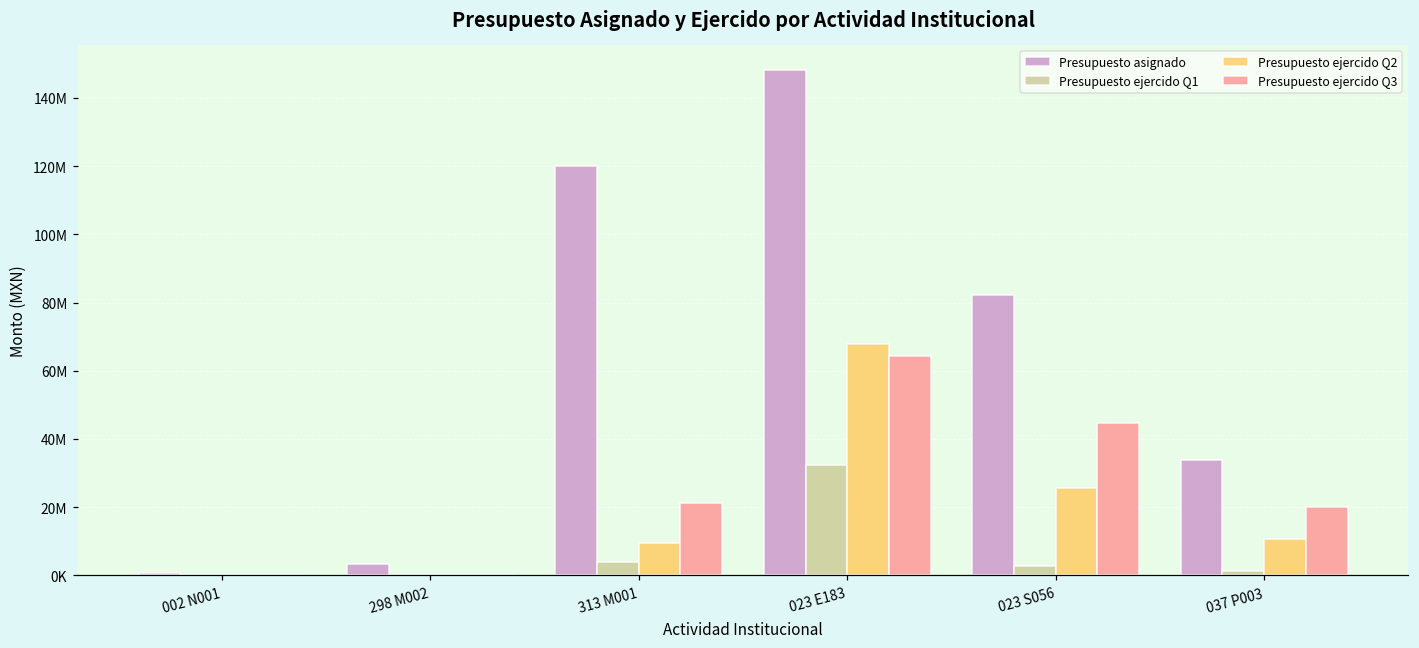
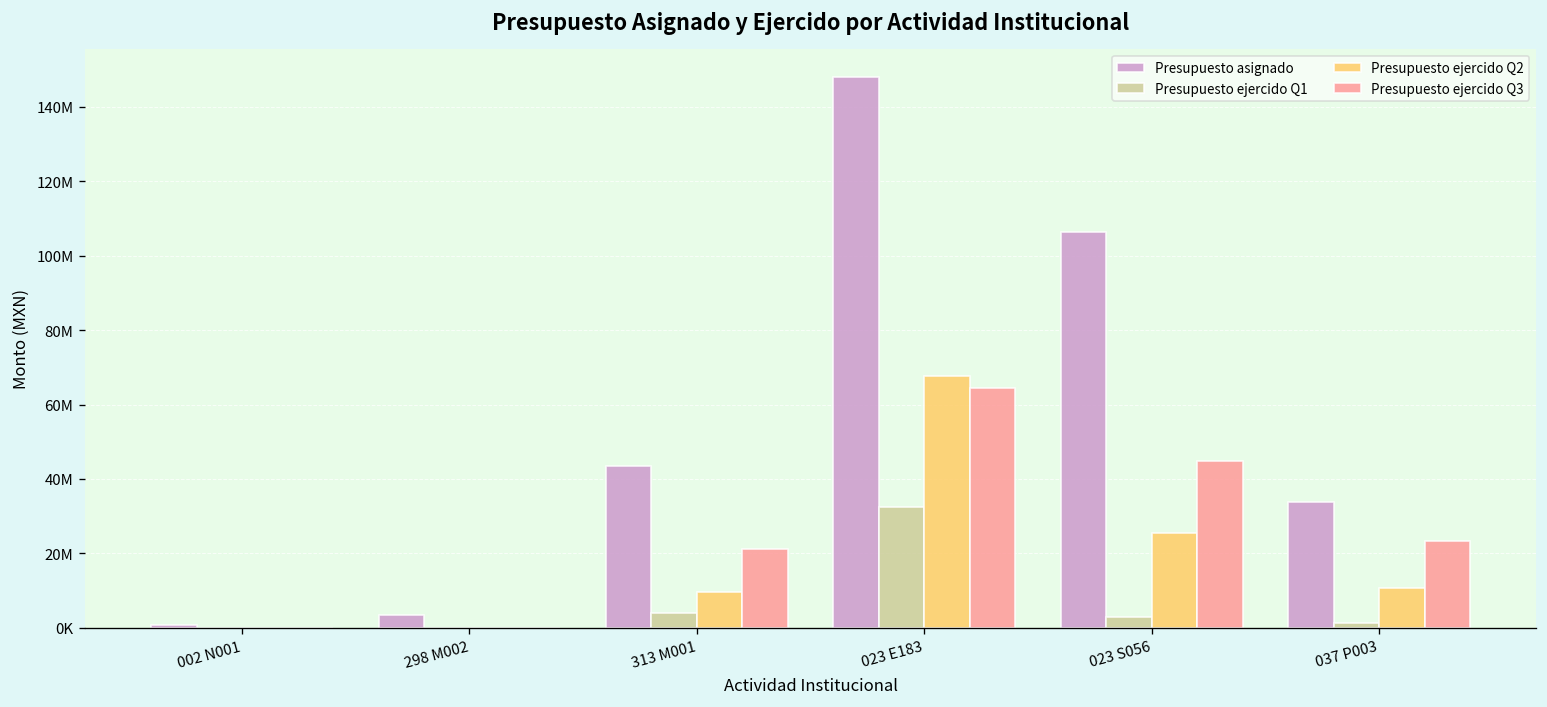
Presupuesto asignado, 313 M001: 120000000 -> 43000000
Presupuesto asignado, 023 S056: 82000000 -> 106000000
Presupuesto ejercido Q3, 037 P003: 20000000 -> 23000000
